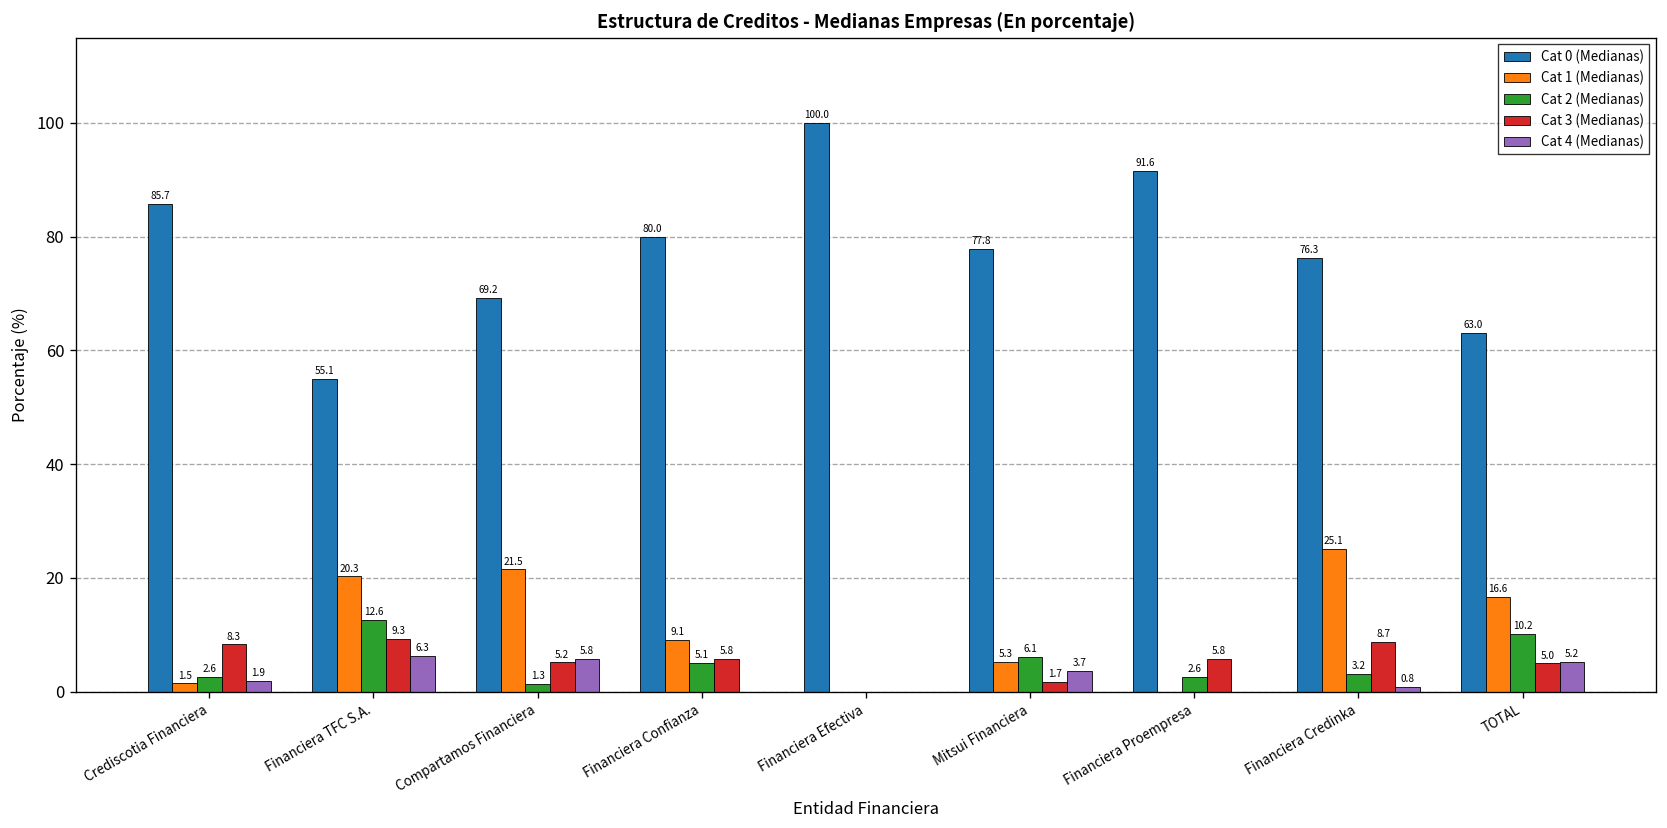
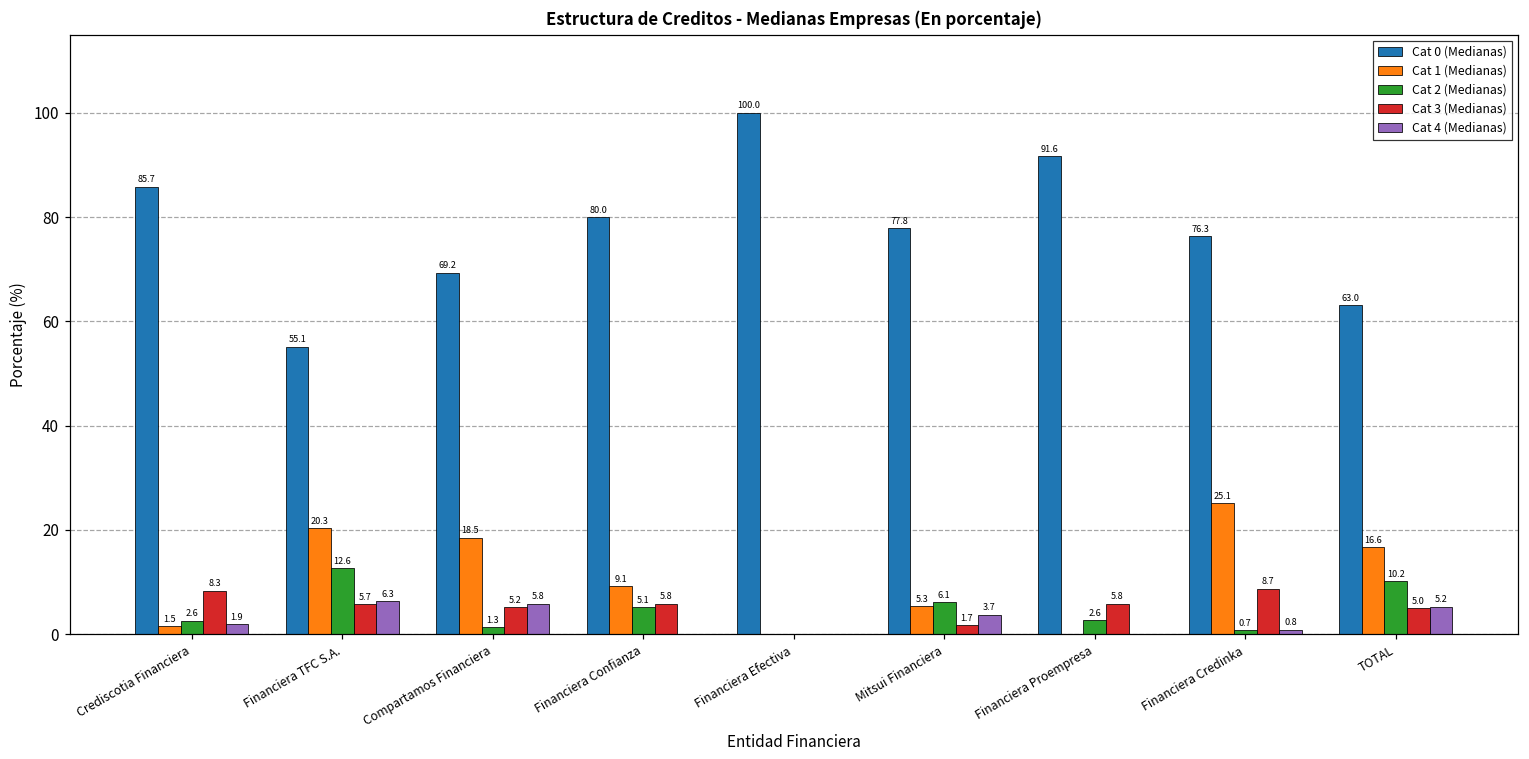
Cat 3 (Medianas), Financiera TFC S.A.: 9.3 -> 5.7
Cat 1 (Medianas), Compartamos Financiera: 21.5 -> 18.5
Cat 2 (Medianas), Financiera Credinka: 3.2 -> 0.7
